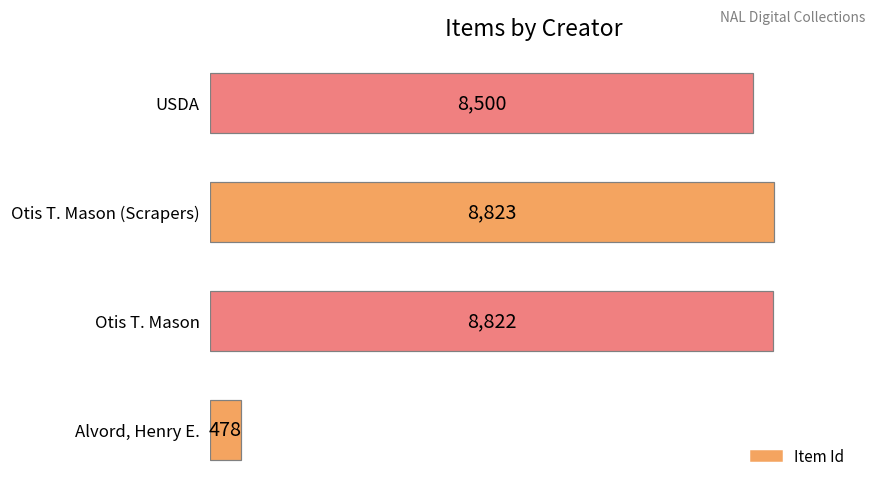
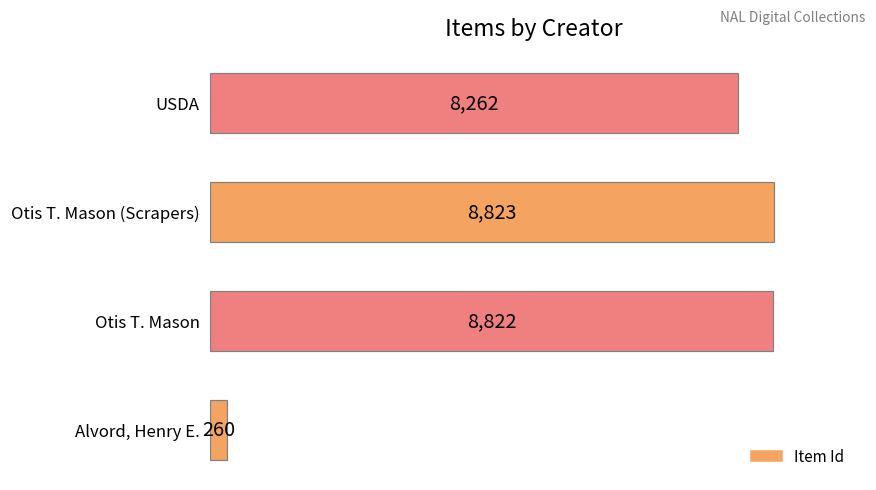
USDA: 8,500 -> 8,262
Alvord, Henry E.: 478 -> 260
